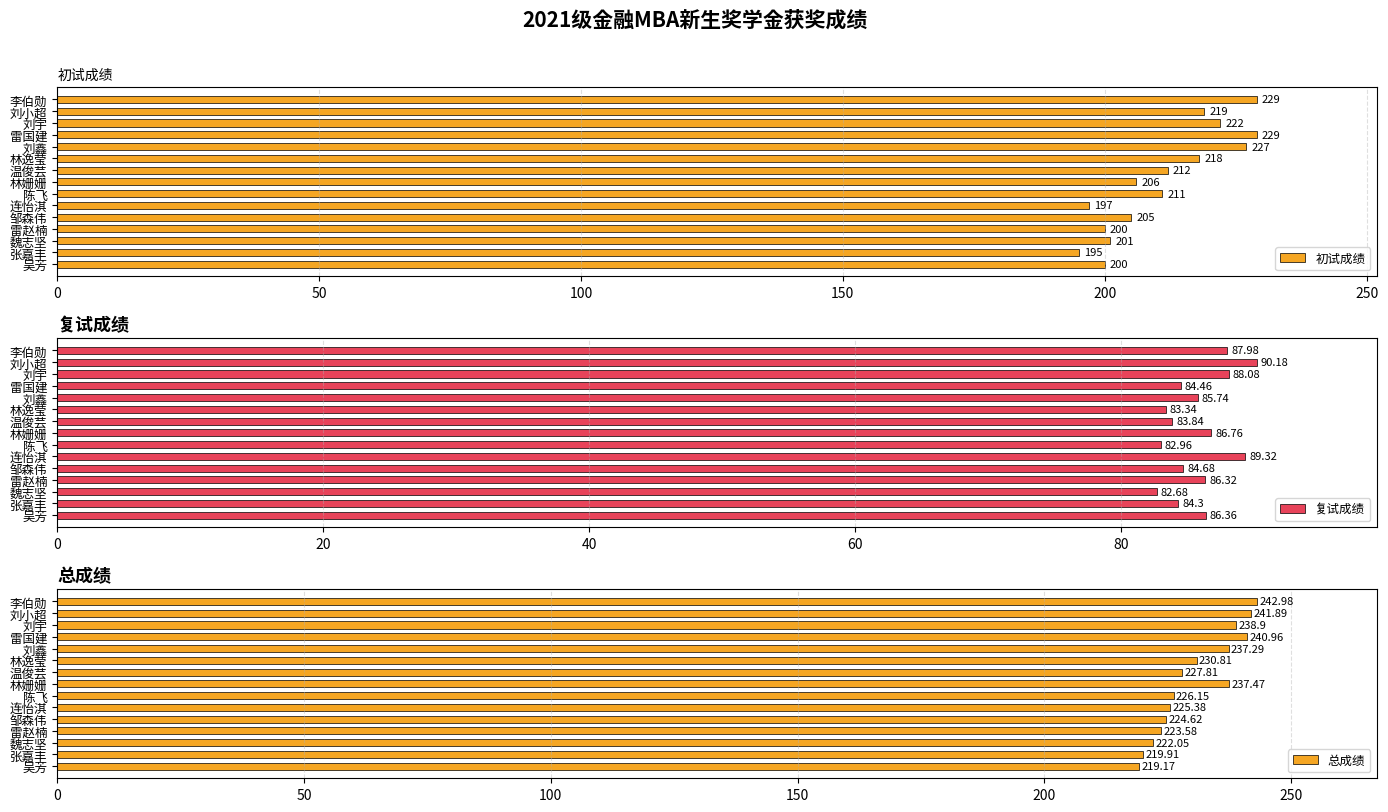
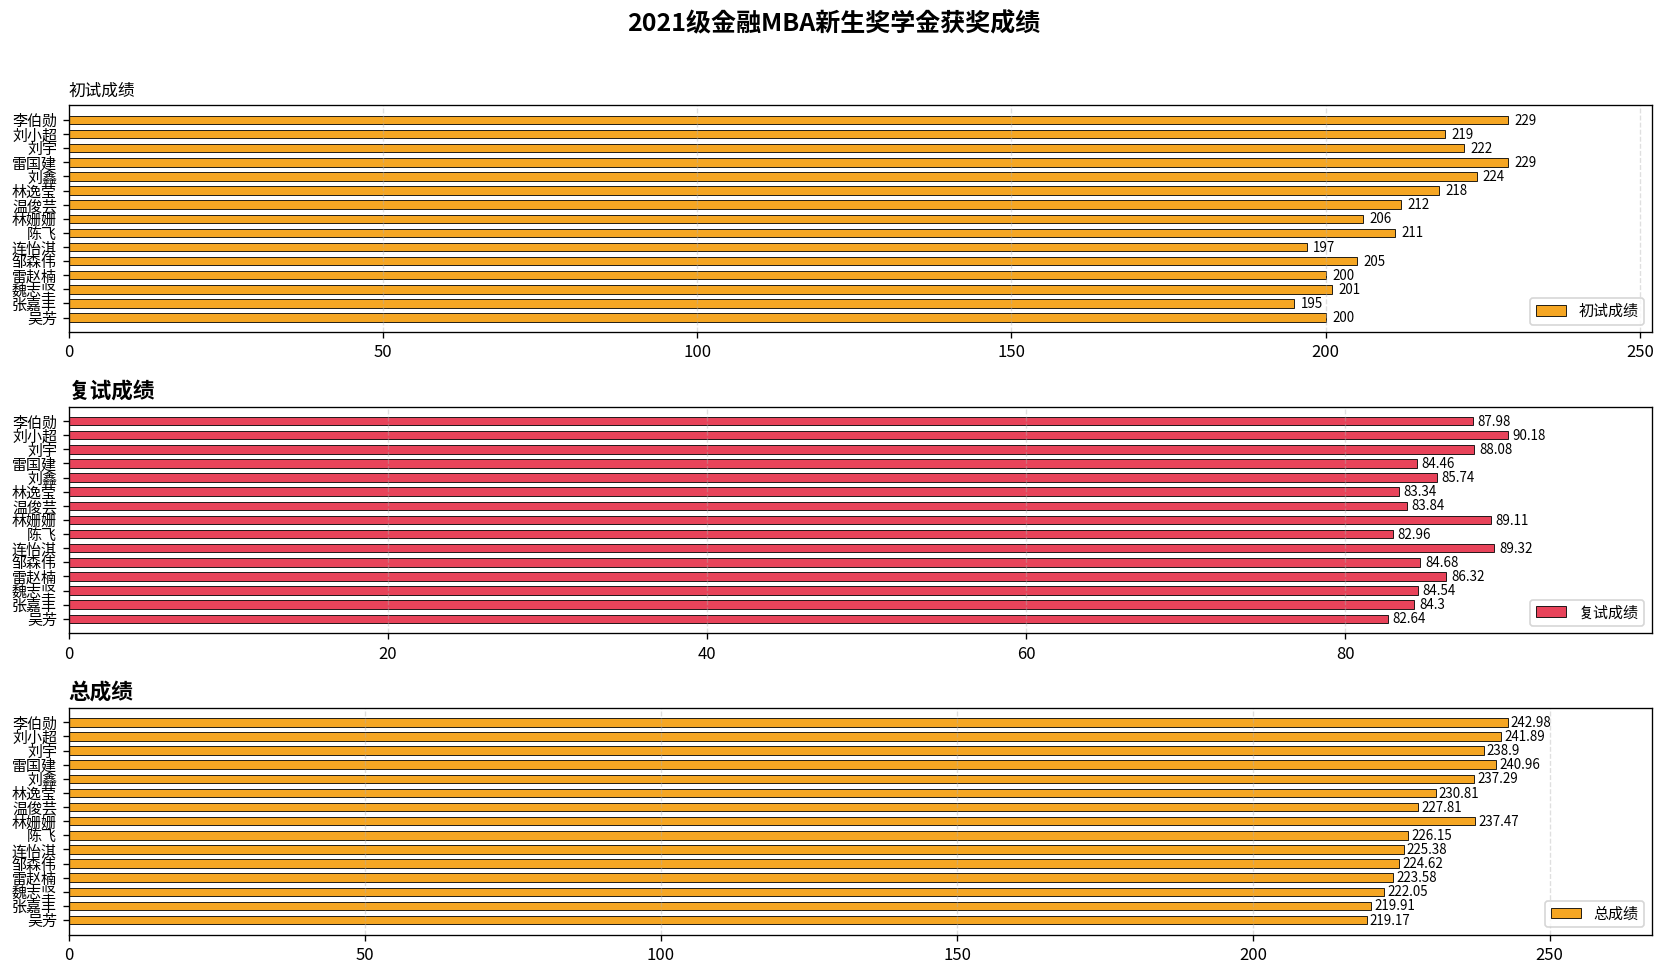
初试成绩, 刘鑫: 227 -> 224
复试成绩, 林姗姗: 86.76 -> 89.11
复试成绩, 魏志坚: 82.68 -> 84.54
复试成绩, 吴芳: 86.36 -> 82.64
